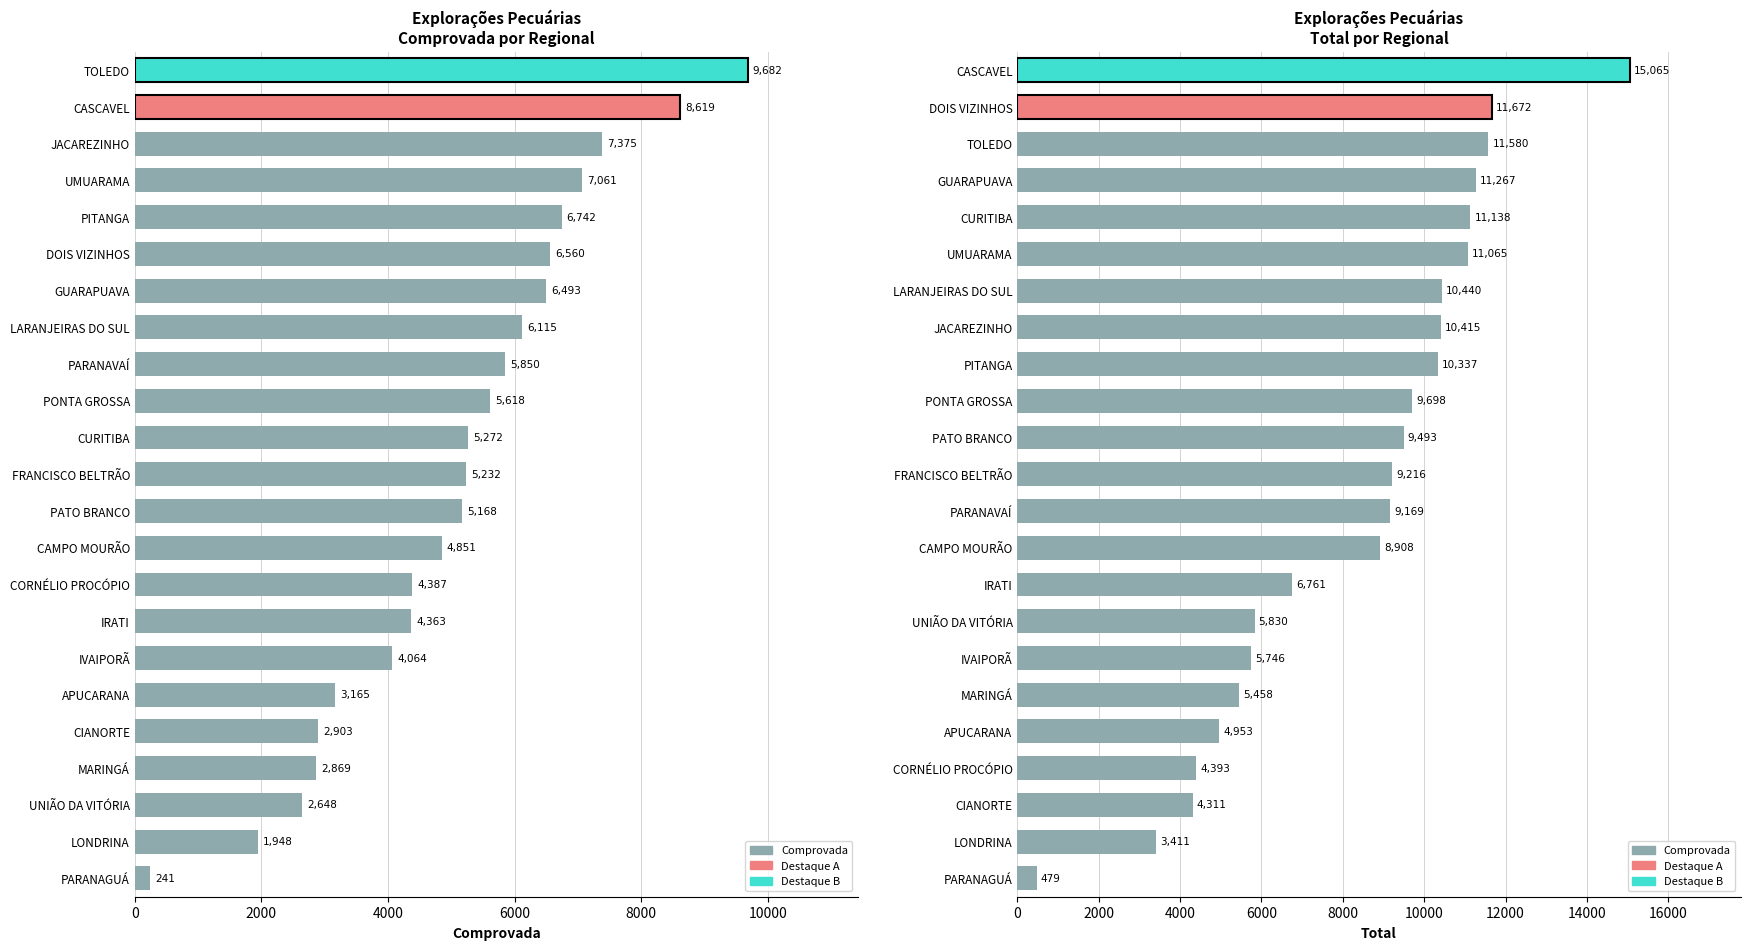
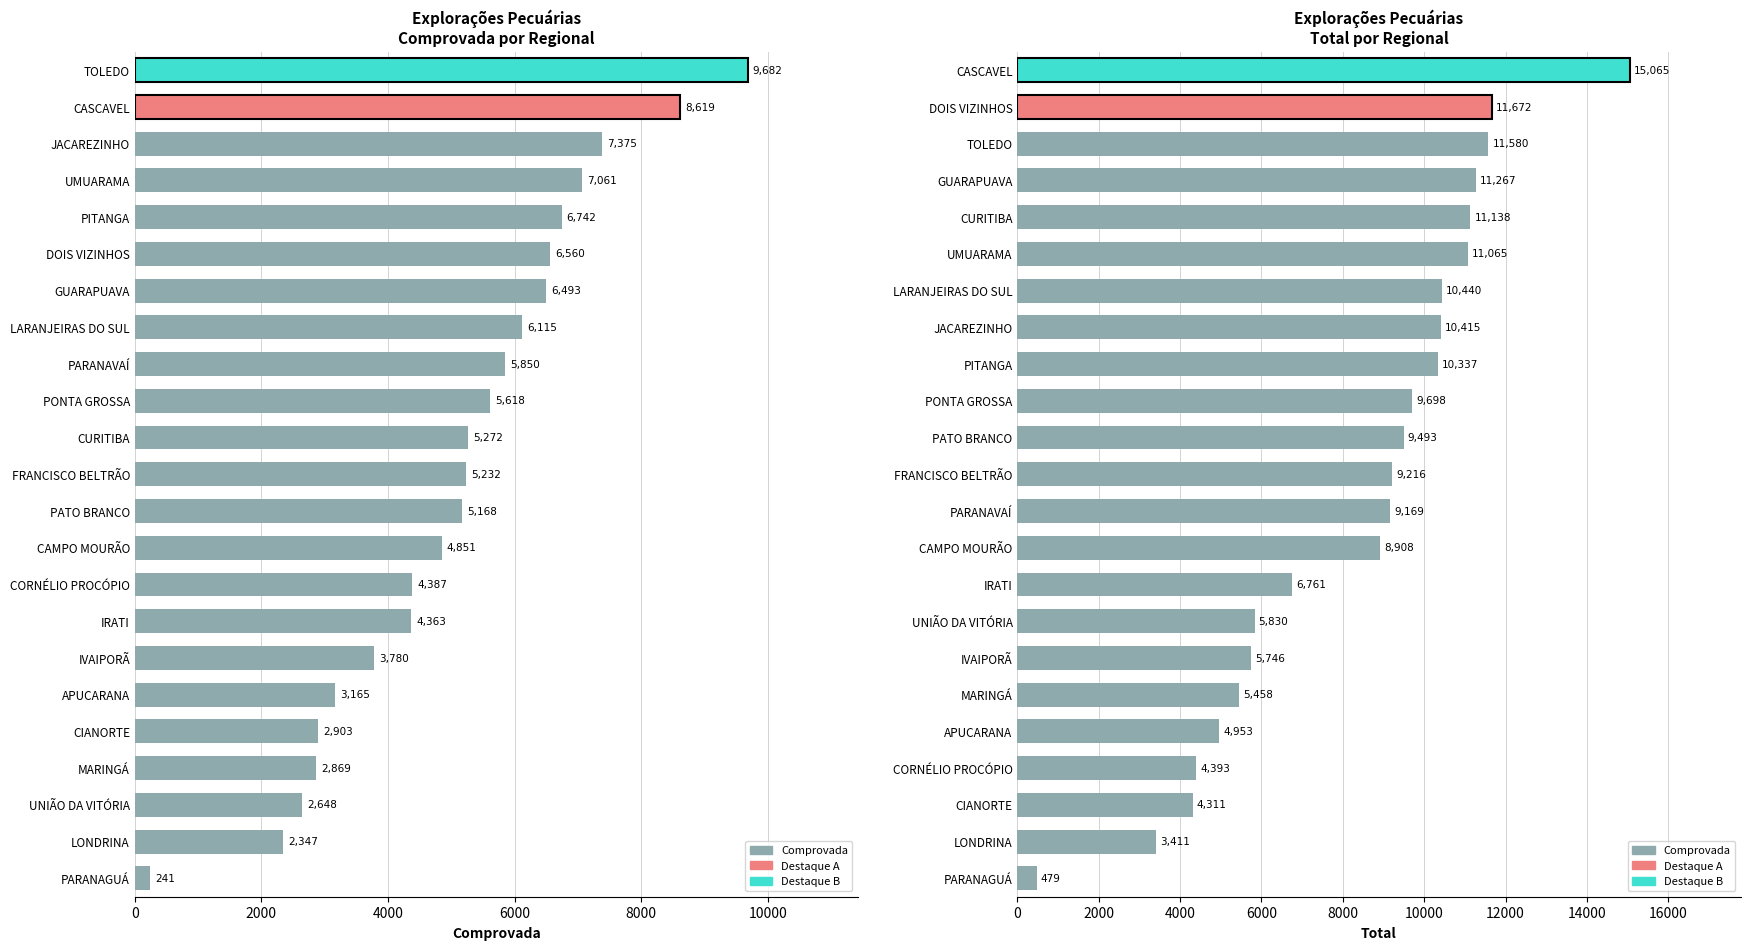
Explorações Pecuárias Comprovada por Regional, Comprovada, IVAIPORÃ: 4,064 -> 3,780
Explorações Pecuárias Comprovada por Regional, Comprovada, LONDRINA: 1,948 -> 2,347
